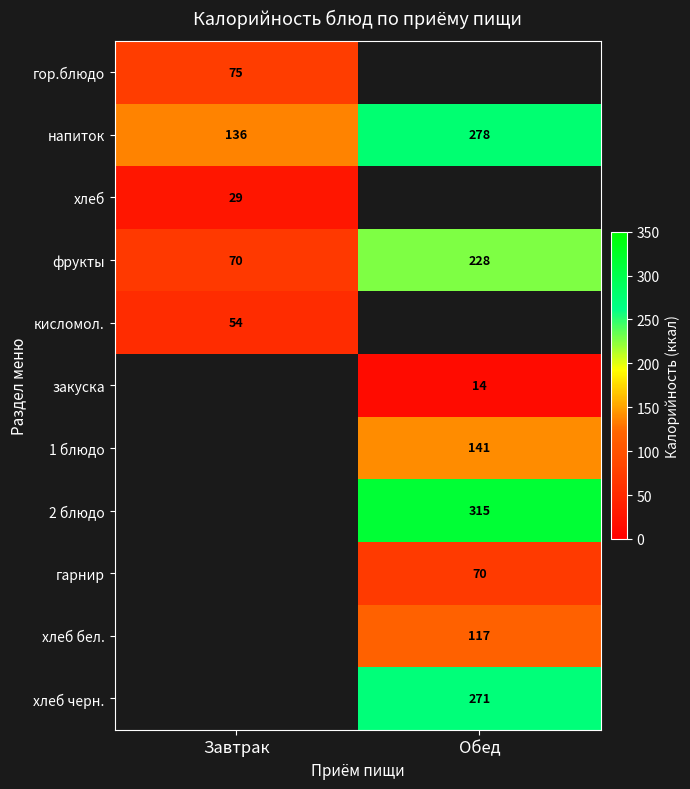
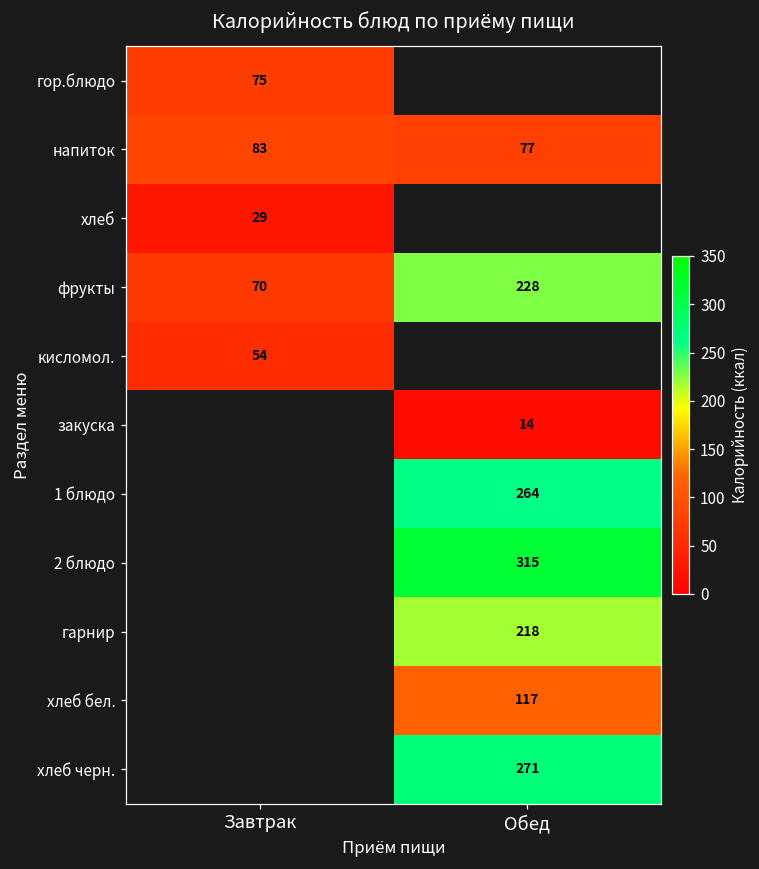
напиток, Завтрак: 136 -> 83
напиток, Обед: 278 -> 77
1 блюдо, Обед: 141 -> 264
гарнир, Обед: 70 -> 218
